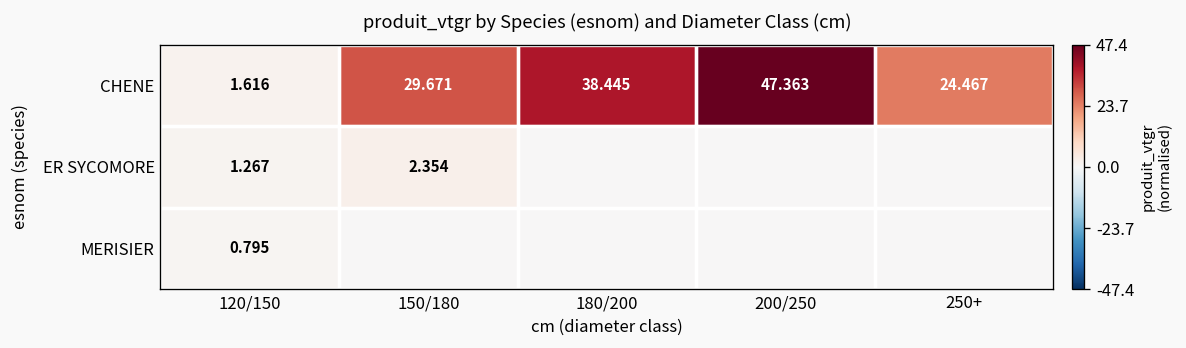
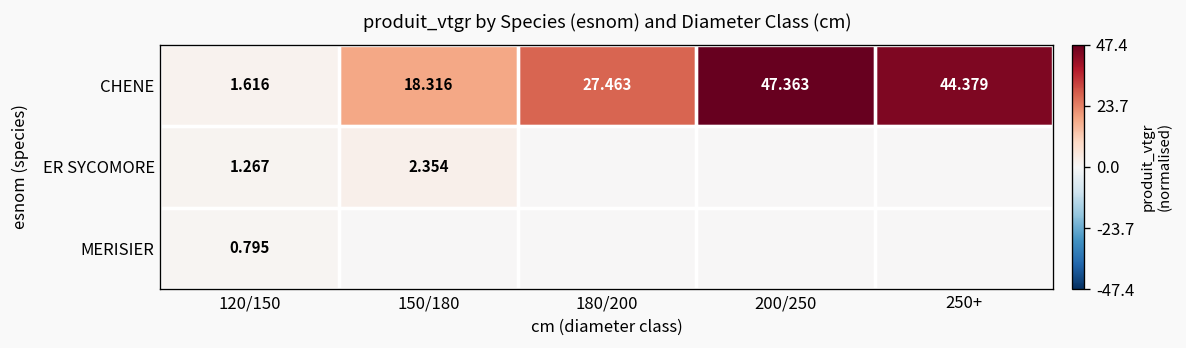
CHENE, 150/180: 29.671 -> 18.316
CHENE, 180/200: 38.445 -> 27.463
CHENE, 250+: 24.467 -> 44.379
